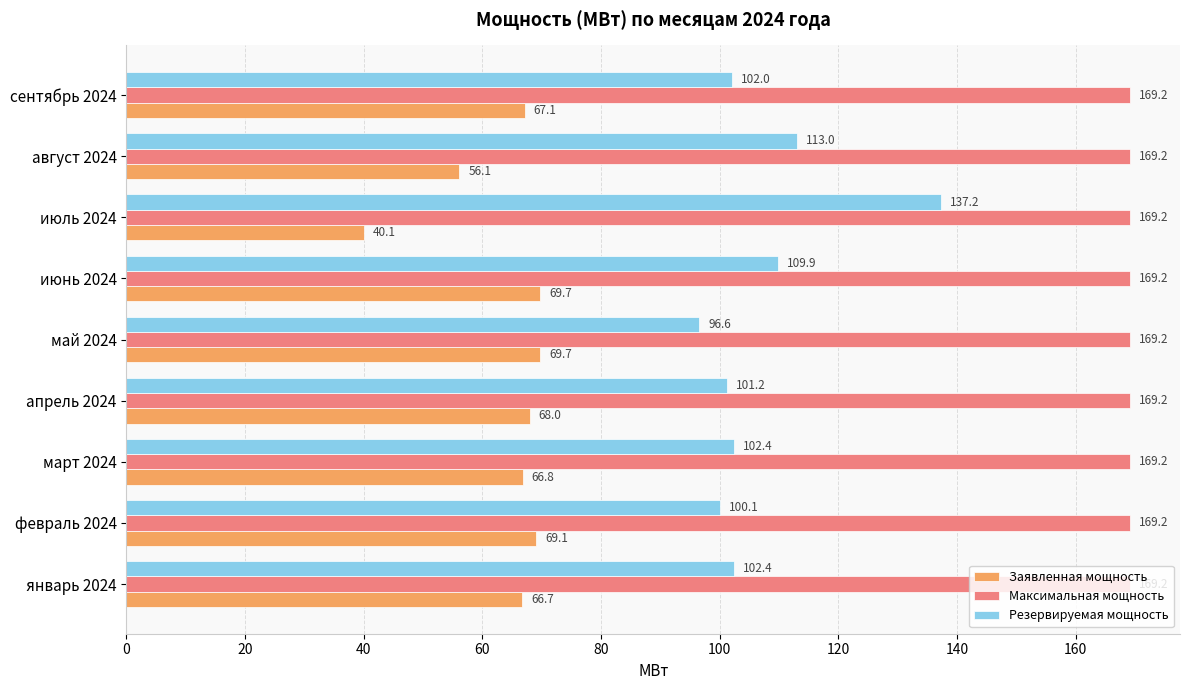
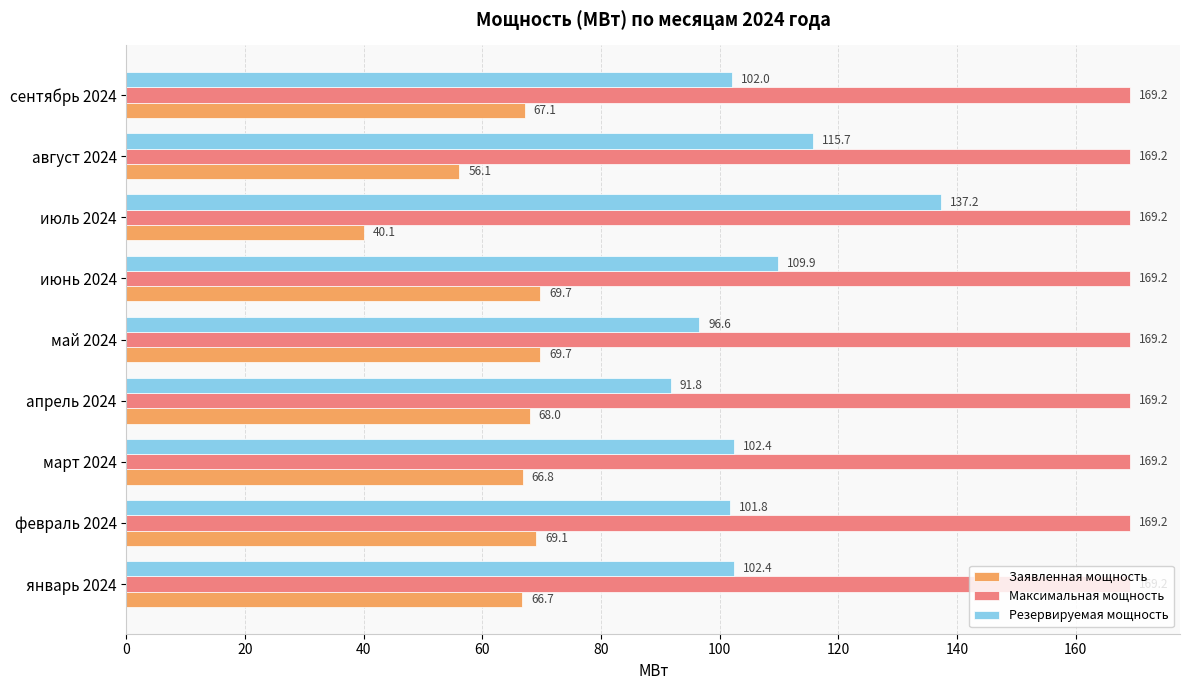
Резервируемая мощность, август 2024: 113.0 -> 115.7
Резервируемая мощность, апрель 2024: 101.2 -> 91.8
Резервируемая мощность, февраль 2024: 100.1 -> 101.8
